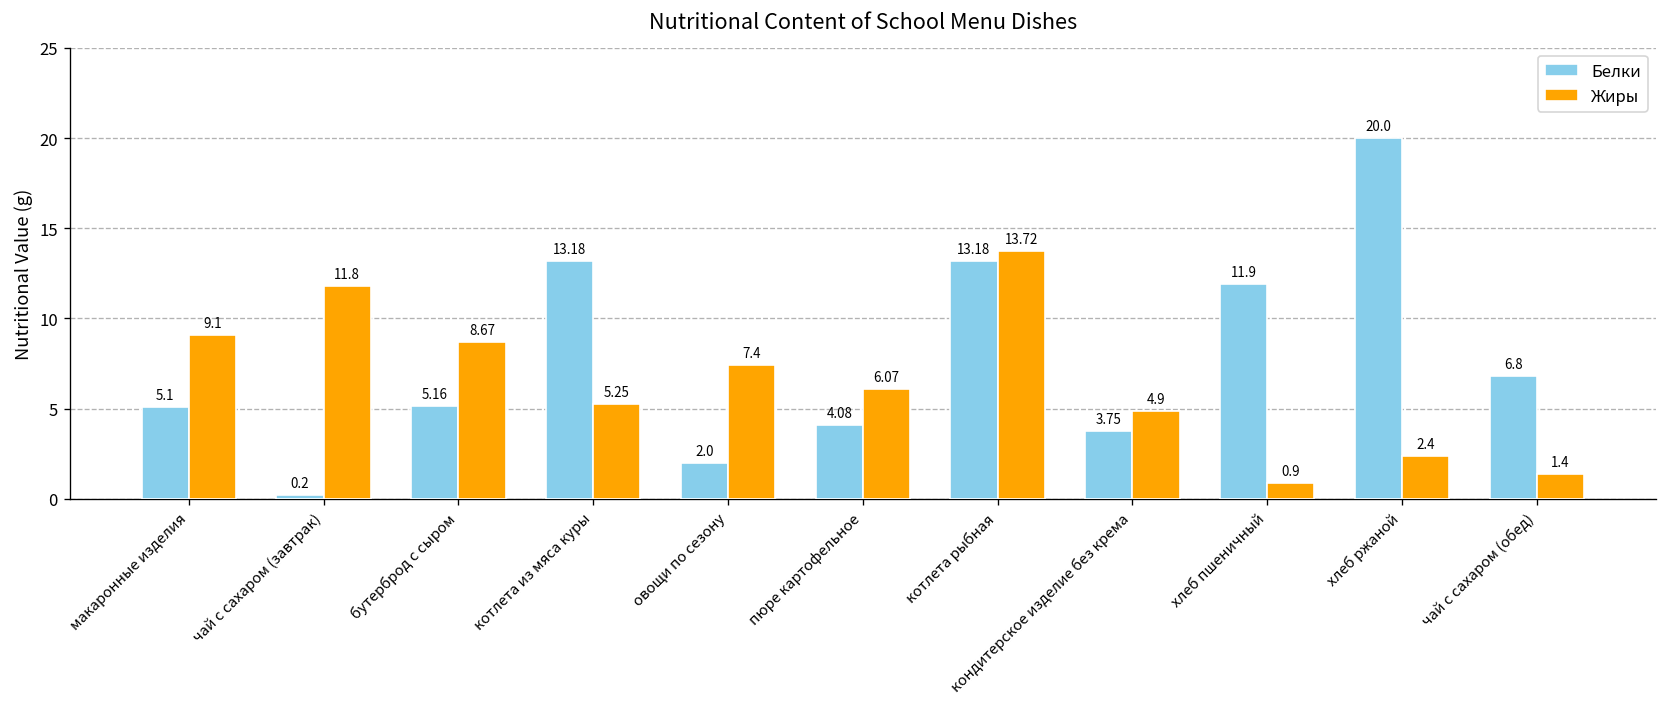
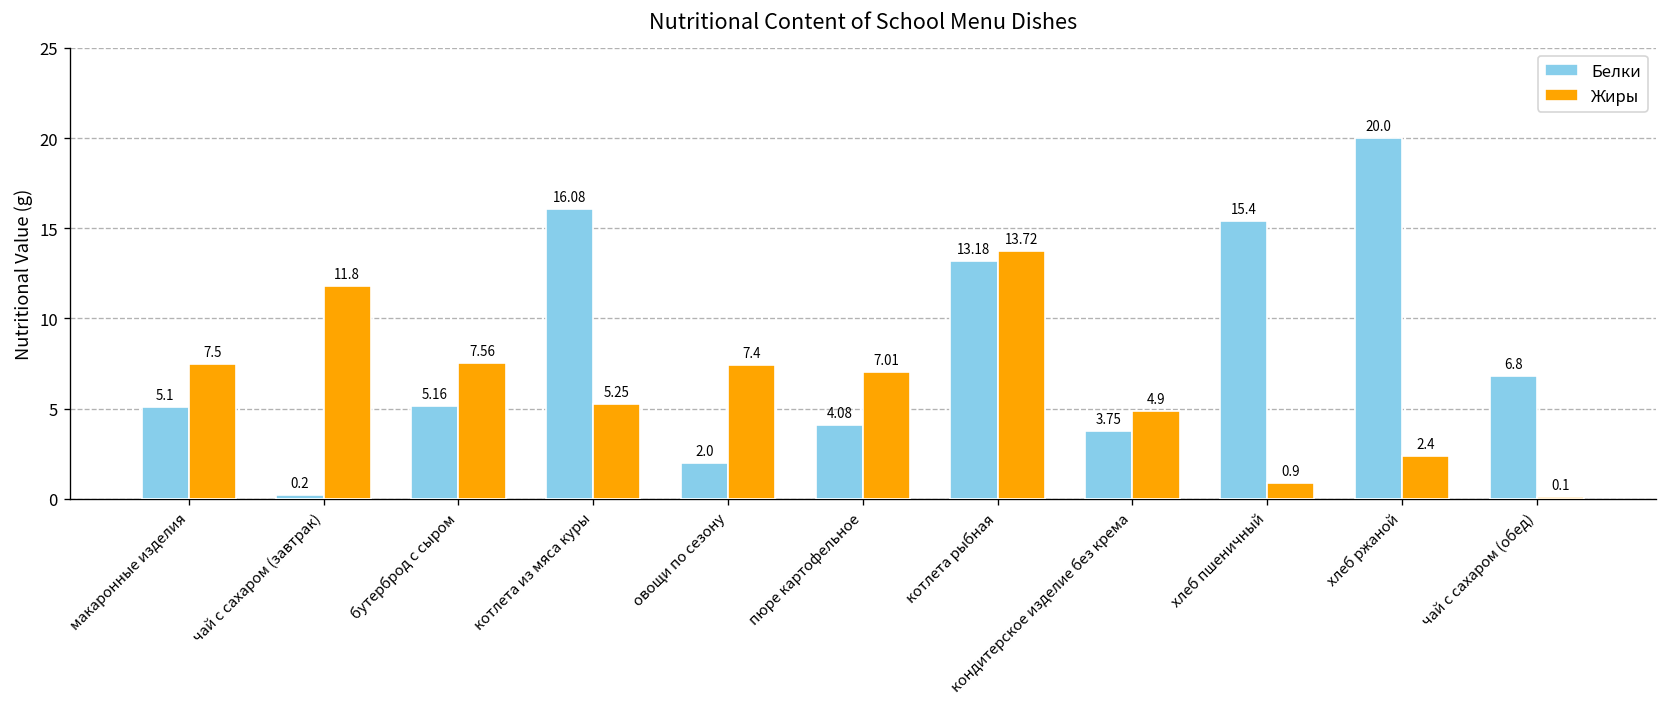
Жиры, макаронные изделия: 9.1 -> 7.5
Жиры, бутерброд с сыром: 8.67 -> 7.56
Белки, котлета из мяса куры: 13.18 -> 16.08
Жиры, пюре картофельное: 6.07 -> 7.01
Белки, хлеб пшеничный: 11.9 -> 15.4
Жиры, чай с сахаром (обед): 1.4 -> 0.1
